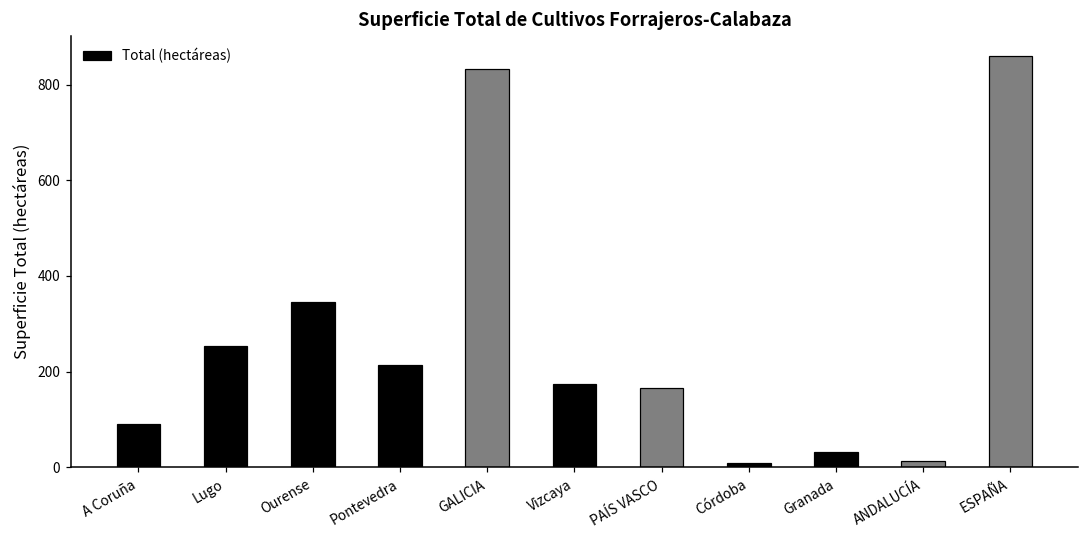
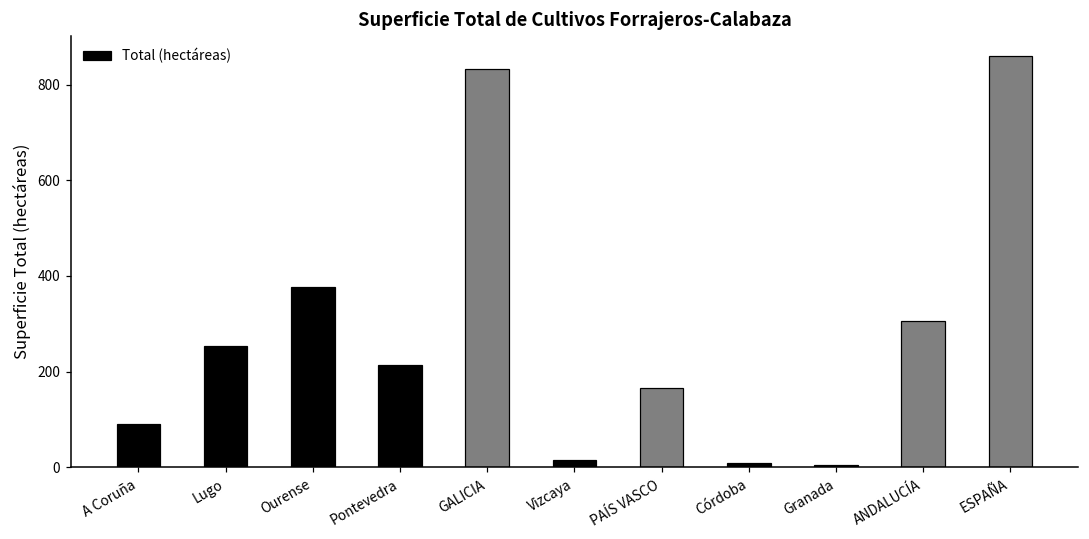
Ourense: 350 -> 380
Vizcaya: 170 -> 10
Granada: 30 -> 10
ANDALUCÍA: 10 -> 310
